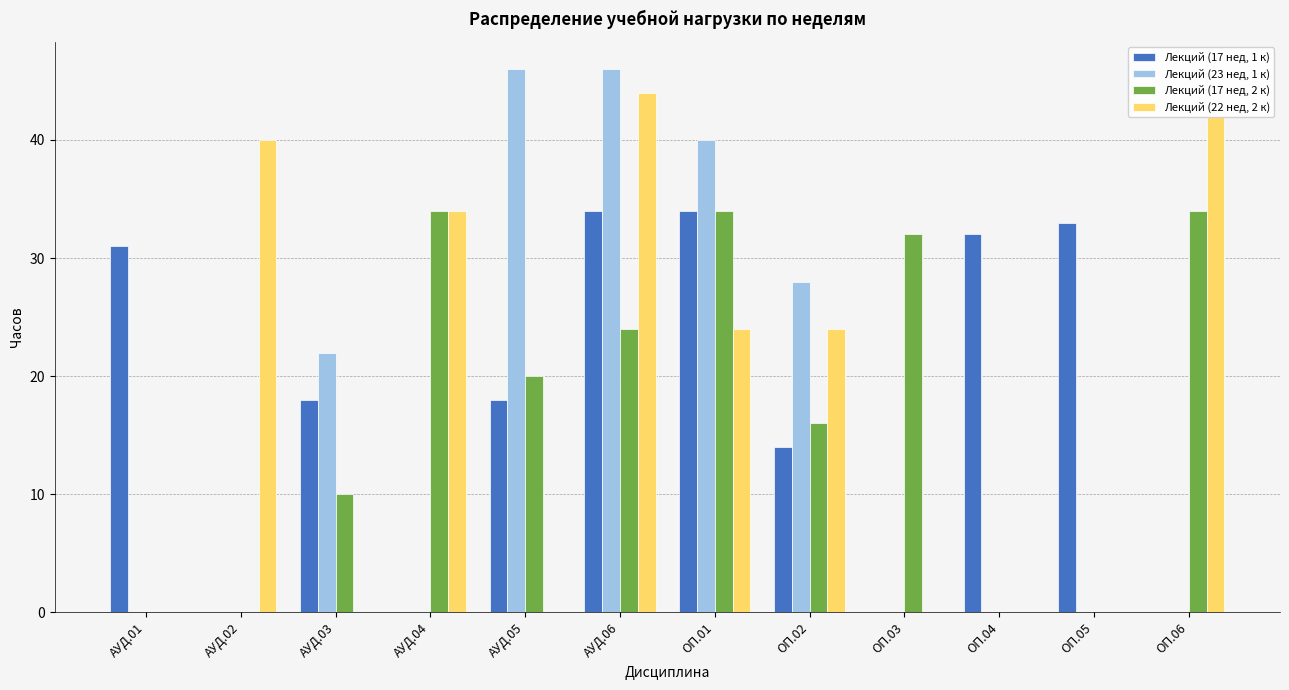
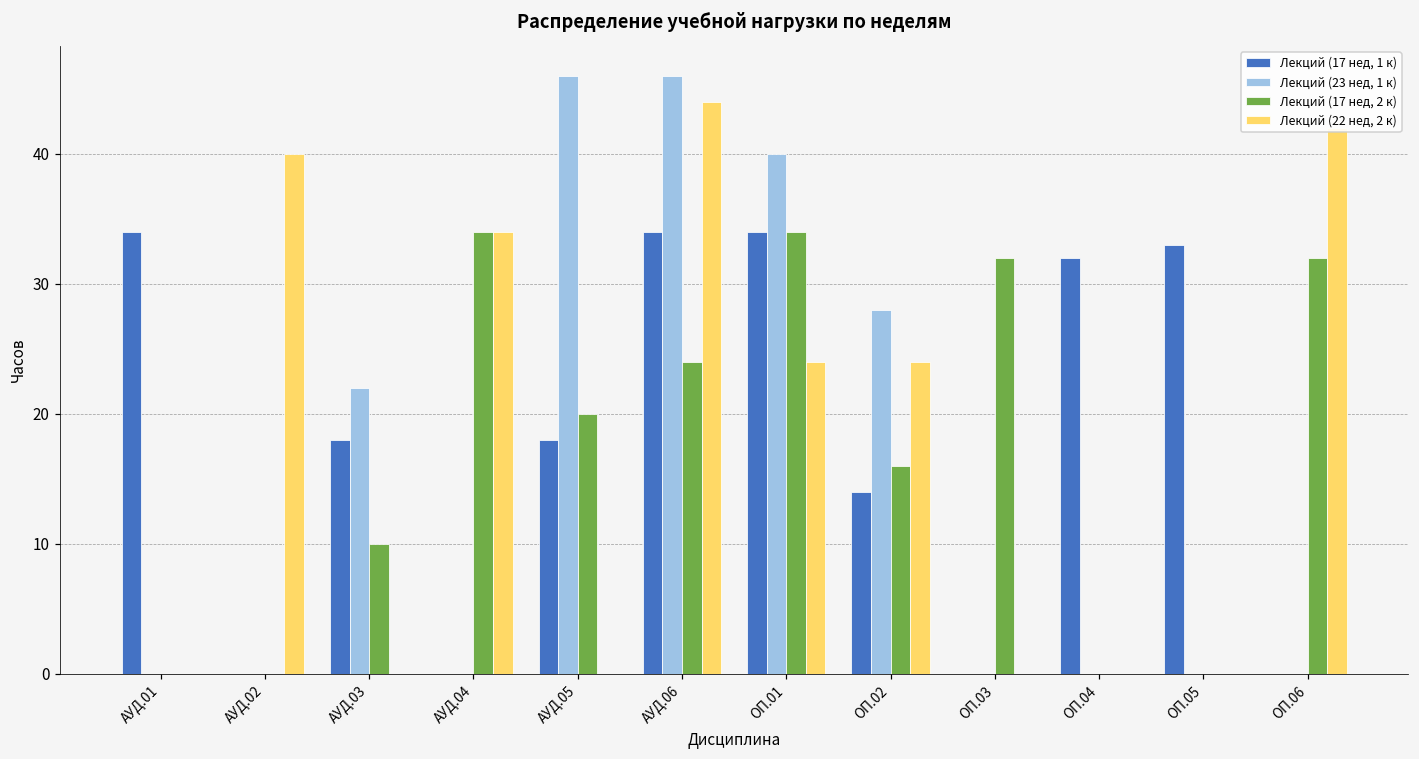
Лекций (17 нед, 1 к), АУД.01: 31 -> 34
Лекций (17 нед, 2 к), ОП.06: 34 -> 32
